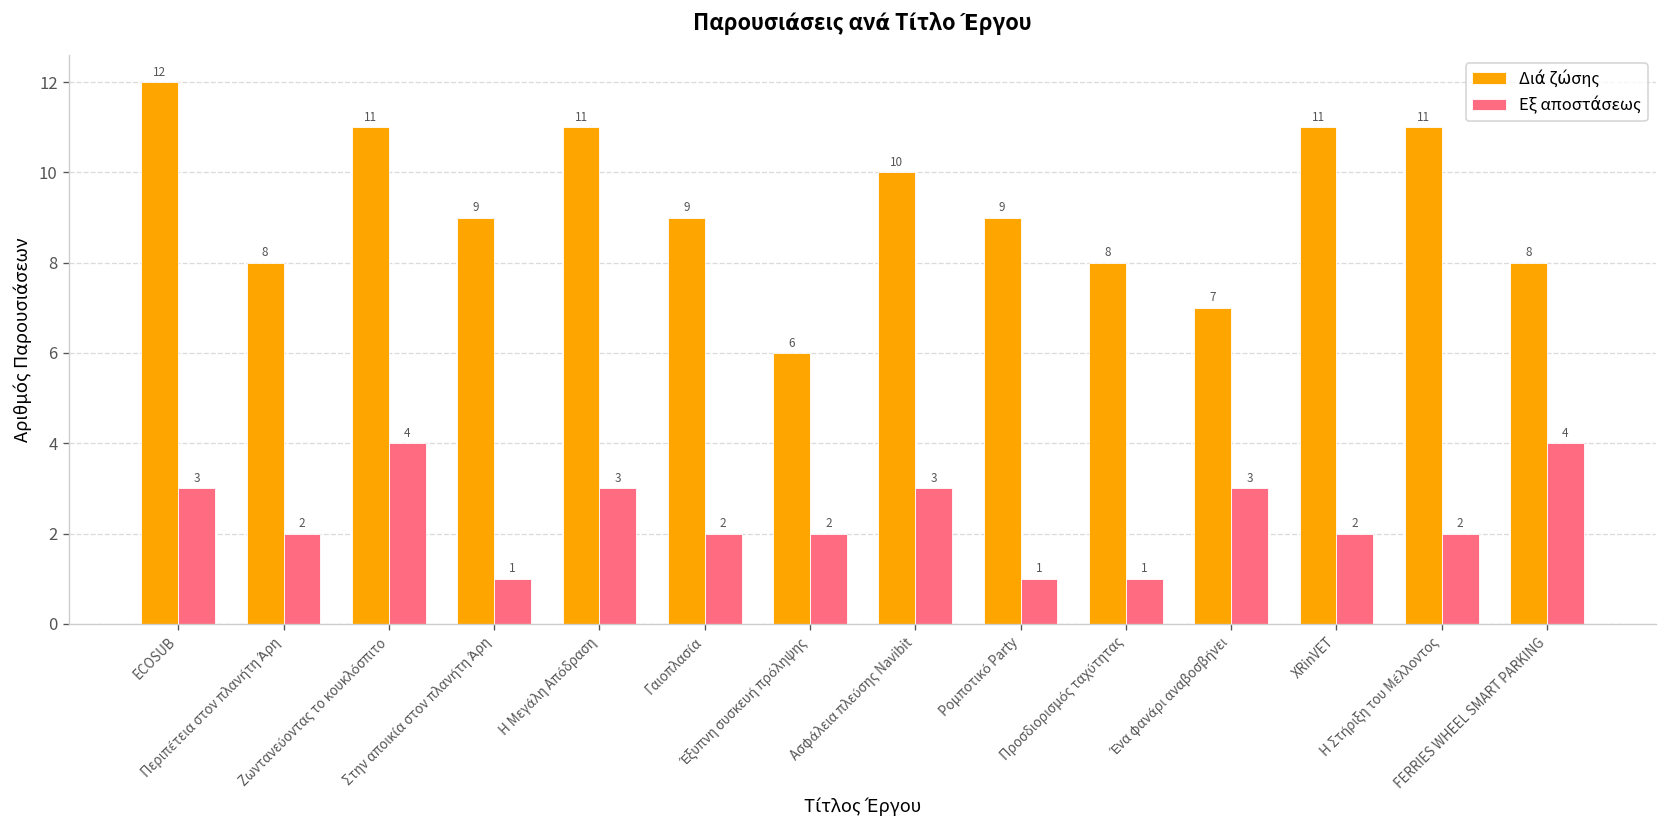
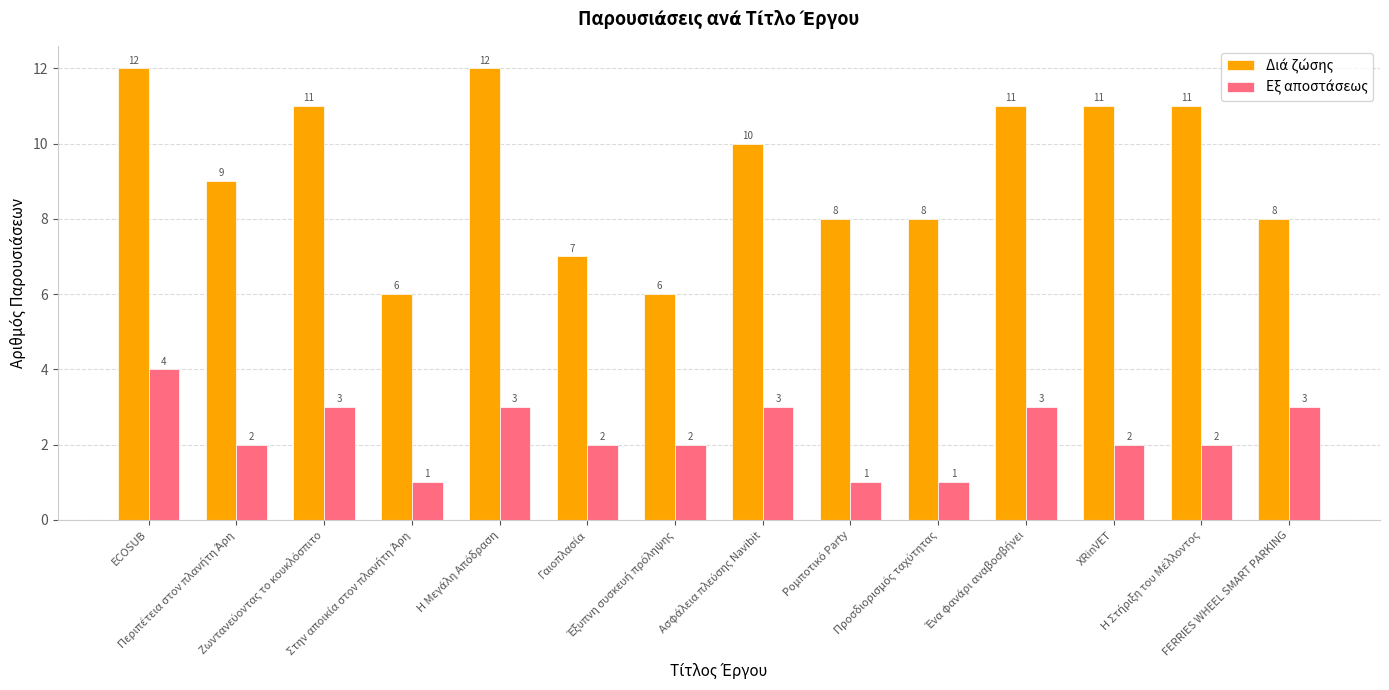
Εξ αποστάσεως, ECOSUB: 3 -> 4
Διά ζώσης, Περιπέτεια στον πλανήτη Άρη: 8 -> 9
Εξ αποστάσεως, Ζωντανεύοντας το κουκλόσπιτο: 4 -> 3
Διά ζώσης, Στην αποικία στον πλανήτη Άρη: 9 -> 6
Διά ζώσης, H Μεγάλη Απόδραση: 11 -> 12
Διά ζώσης, Γαιοπλασία: 9 -> 7
Διά ζώσης, Ρομποτικό Party: 9 -> 8
Διά ζώσης, Ένα φανάρι αναβοσβήνει: 7 -> 11
Εξ αποστάσεως, FERRIES WHEEL SMART PARKING: 4 -> 3
